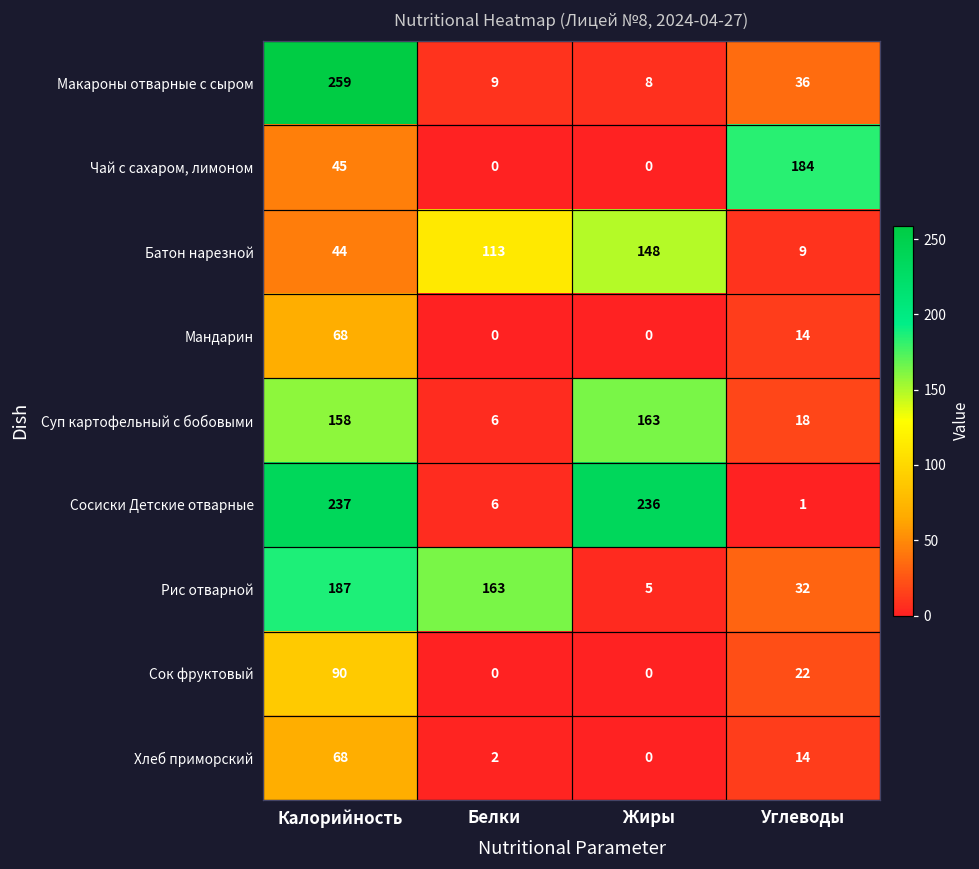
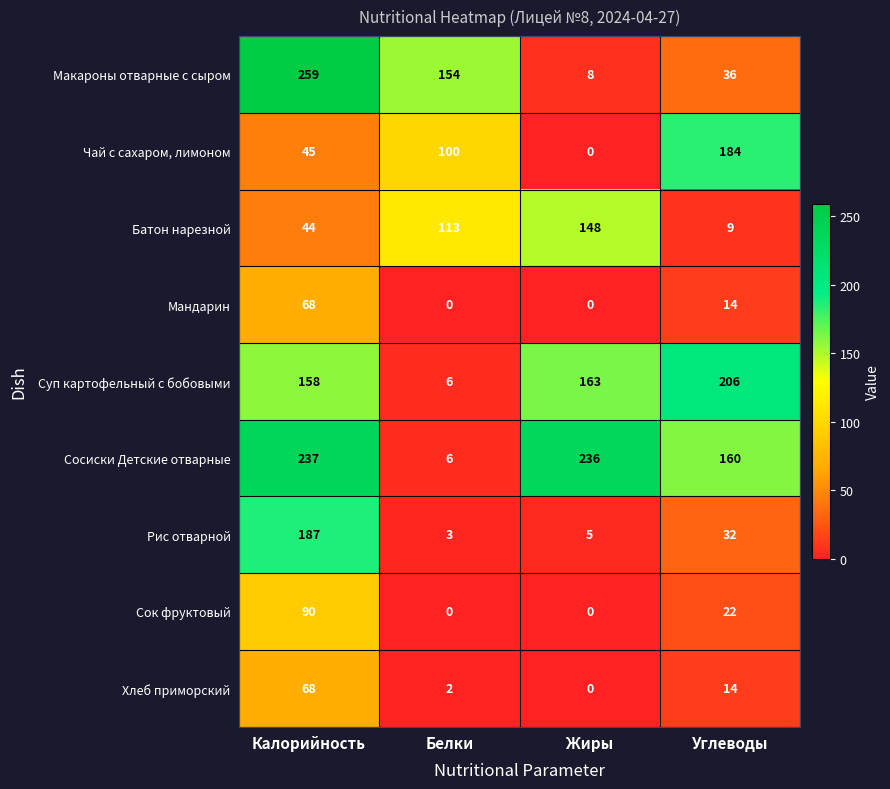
Макароны отварные с сыром, Белки: 9 -> 154
Чай с сахаром, лимоном, Белки: 0 -> 100
Суп картофельный с бобовыми, Углеводы: 18 -> 206
Сосиски Детские отварные, Углеводы: 1 -> 160
Рис отварной, Белки: 163 -> 3
